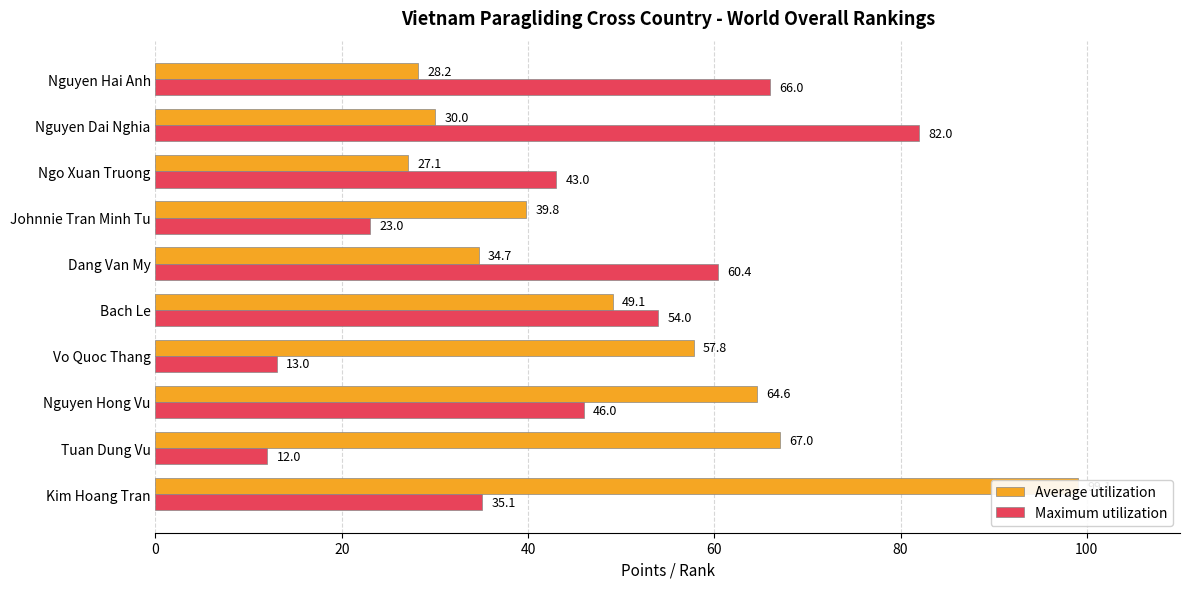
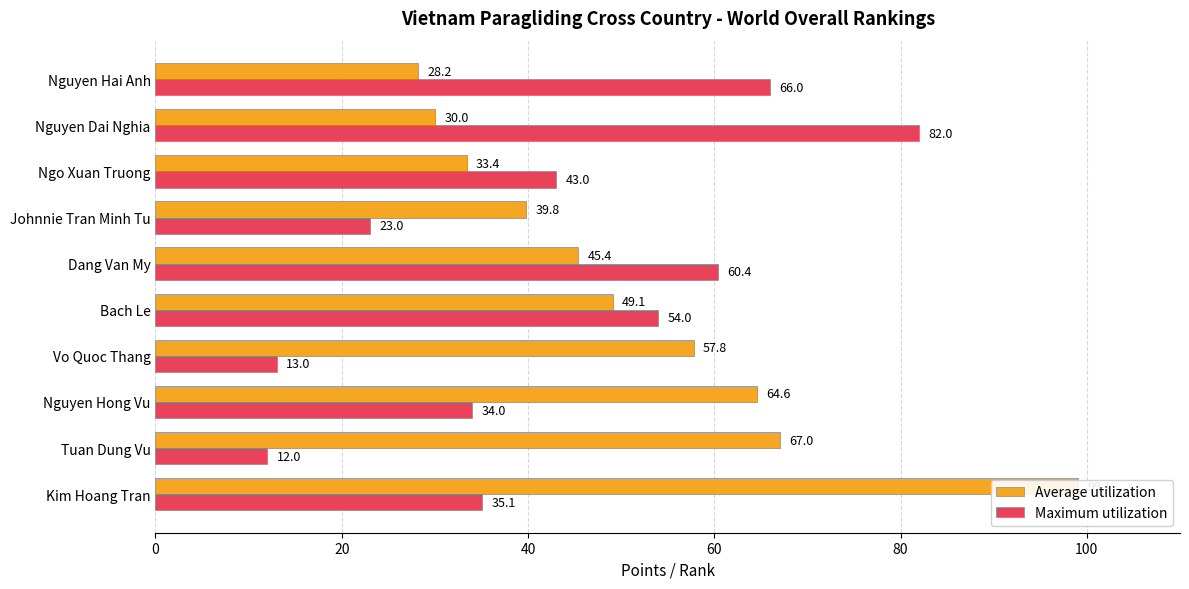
Average utilization, Ngo Xuan Truong: 27.1 -> 33.4
Average utilization, Dang Van My: 34.7 -> 45.4
Maximum utilization, Nguyen Hong Vu: 46.0 -> 34.0
